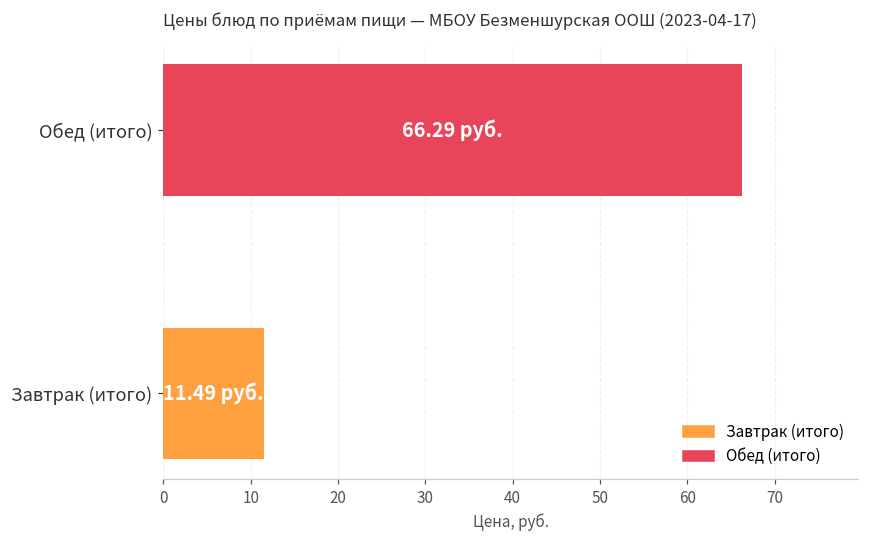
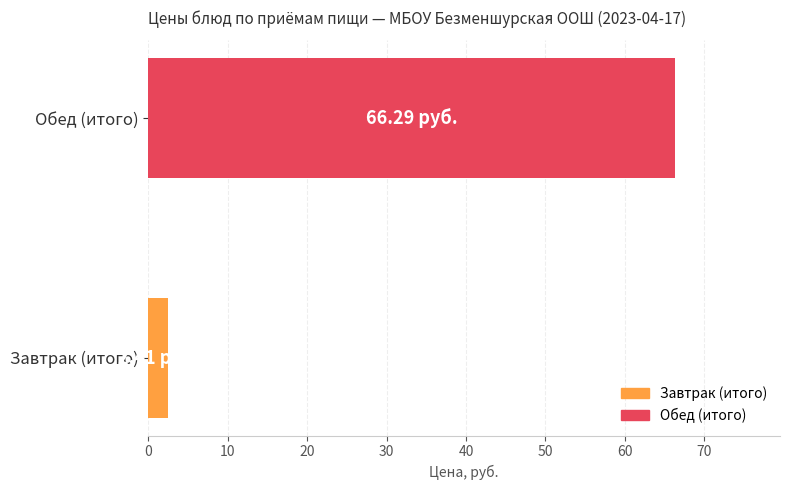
Завтрак (итого): 11 -> 2
